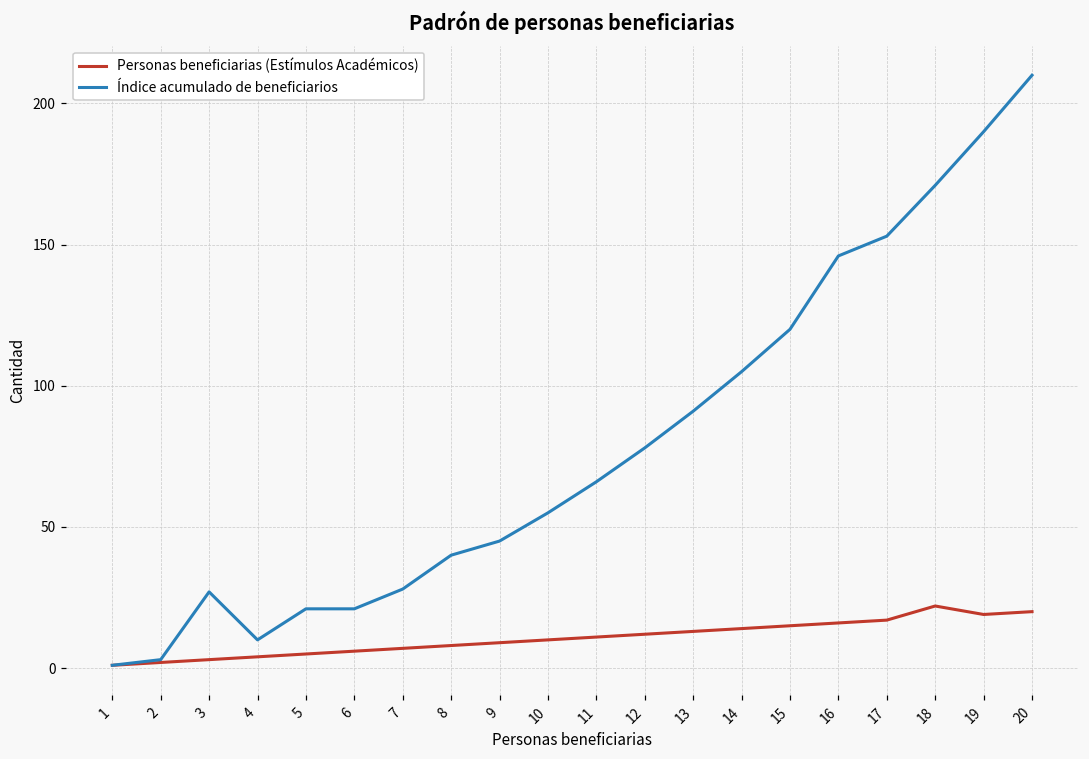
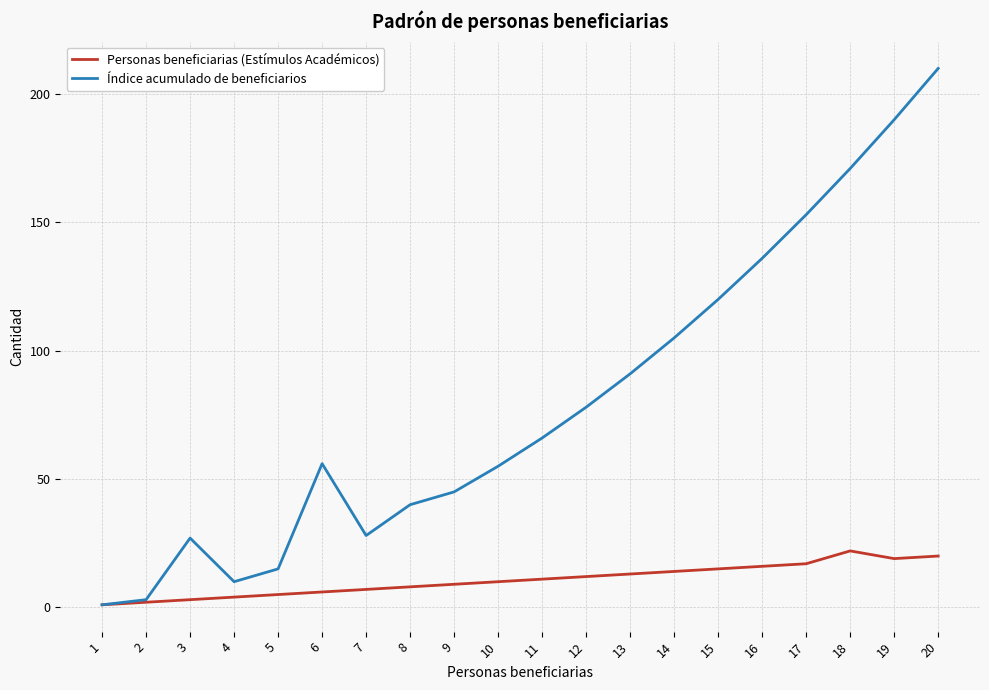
Índice acumulado de beneficiarios, 5: 21 -> 15
Índice acumulado de beneficiarios, 6: 21 -> 56
Índice acumulado de beneficiarios, 16: 146 -> 136
